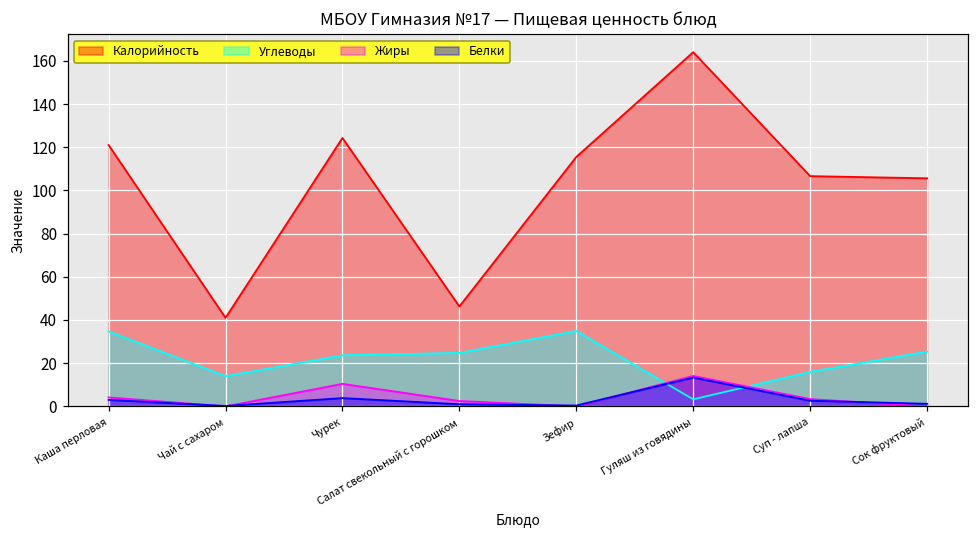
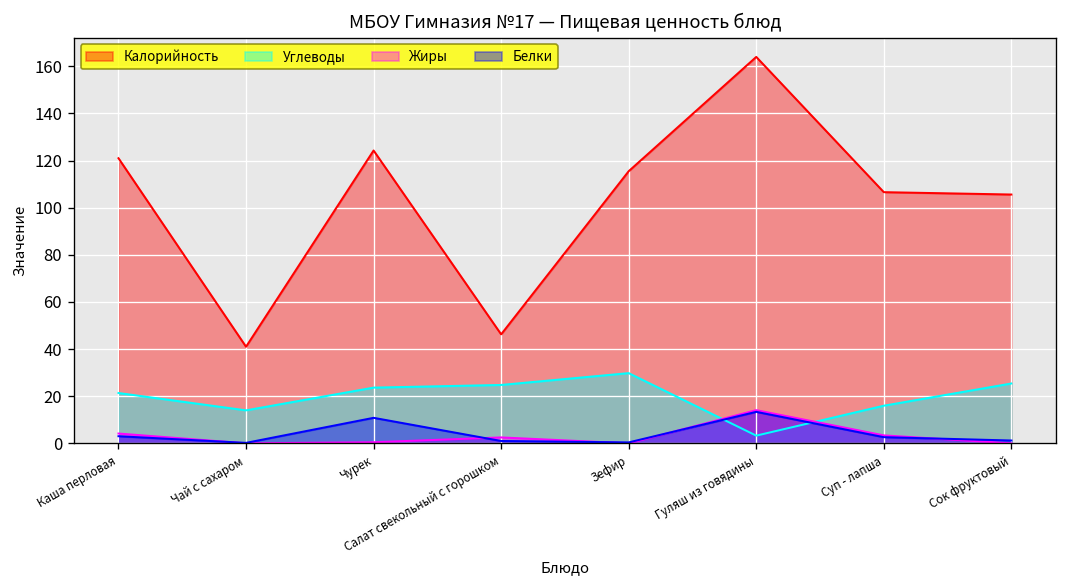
Углеводы, Каша перловая: 35 -> 21
Жиры, Чурек: 10 -> 0
Белки, Чурек: 4 -> 11
Углеводы, Зефир: 35 -> 30
